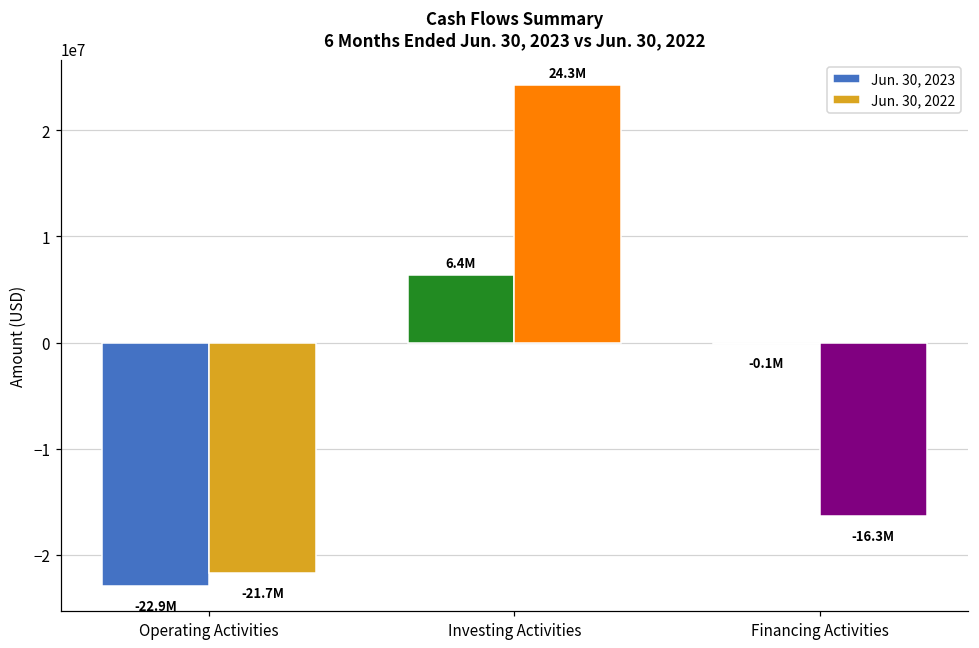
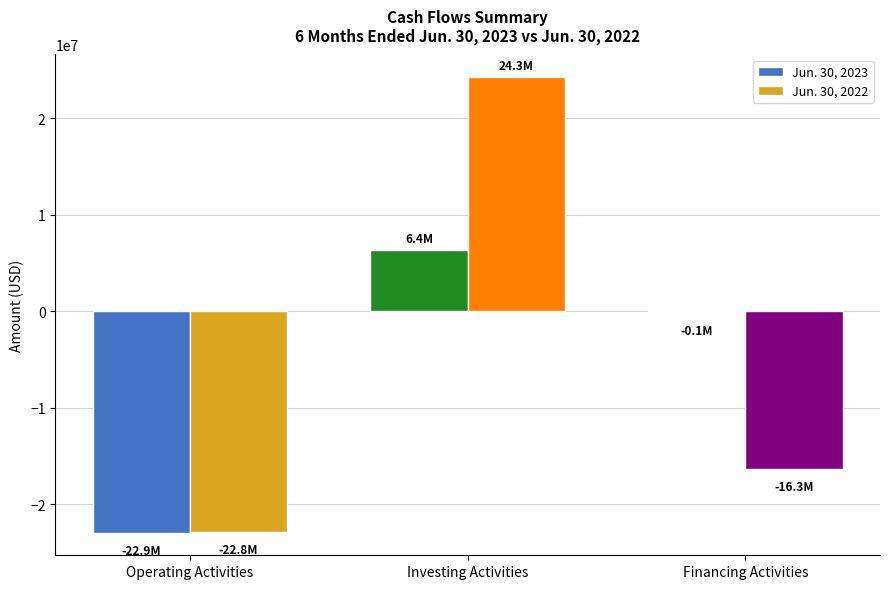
Jun. 30, 2022, Operating Activities: -21.7M -> -22.8M
